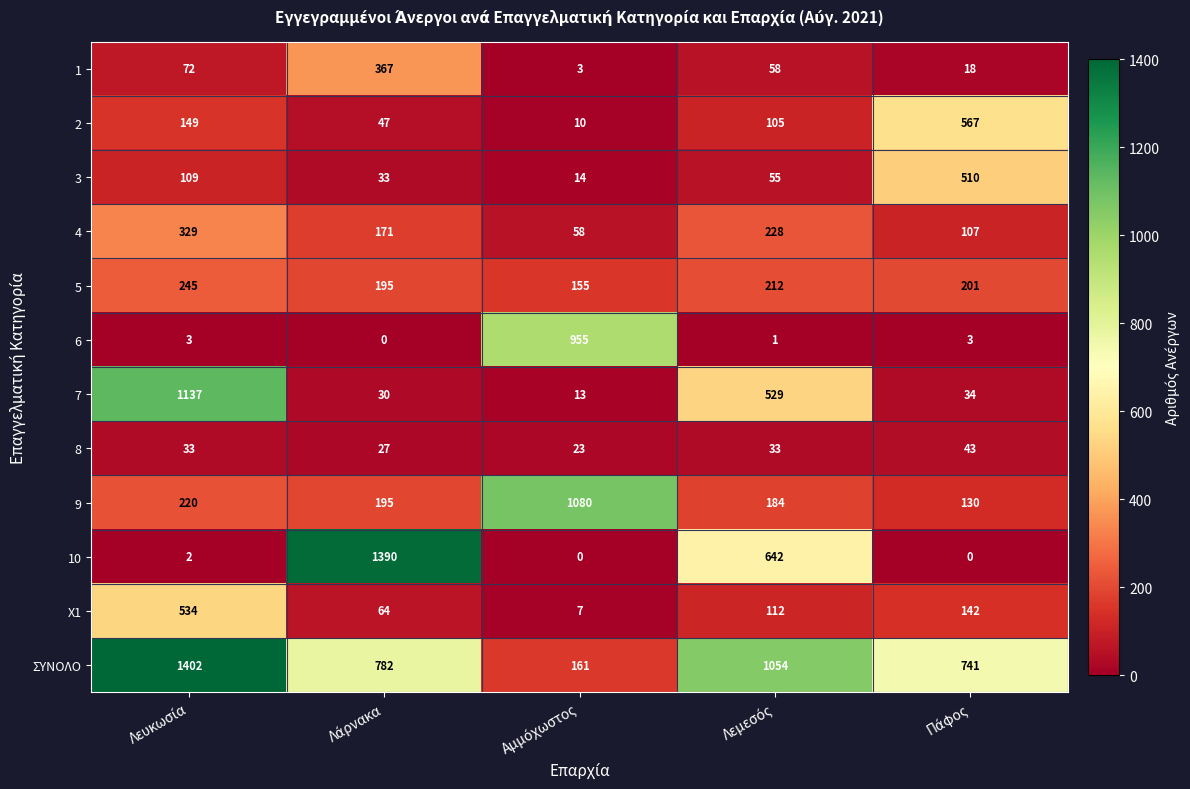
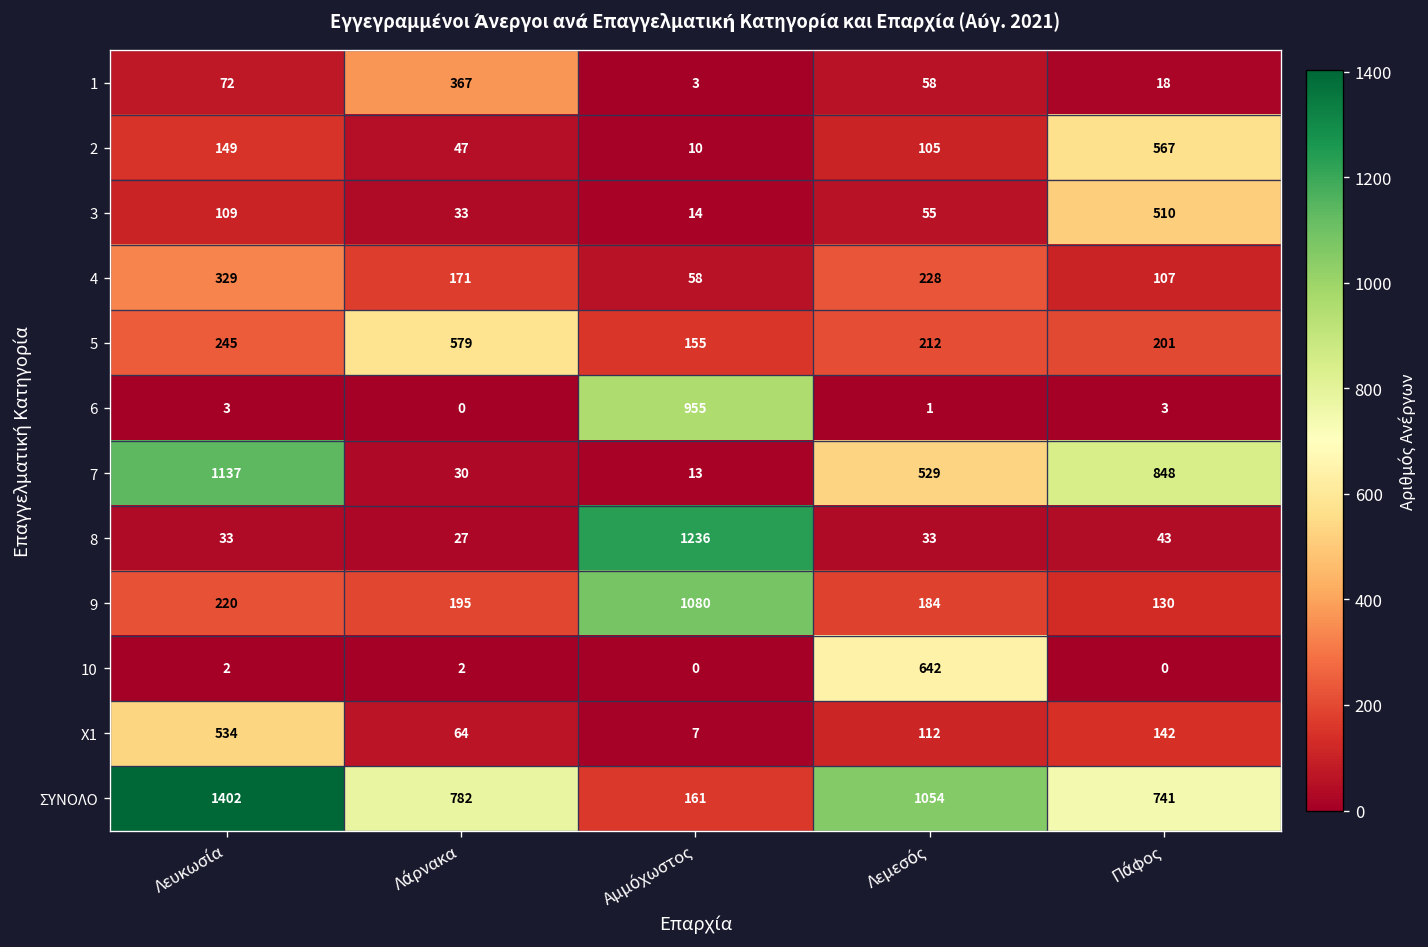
5, Λάρνακα: 195 -> 579
7, Πάφος: 34 -> 848
8, Αμμόχωστος: 23 -> 1236
10, Λάρνακα: 1390 -> 2
